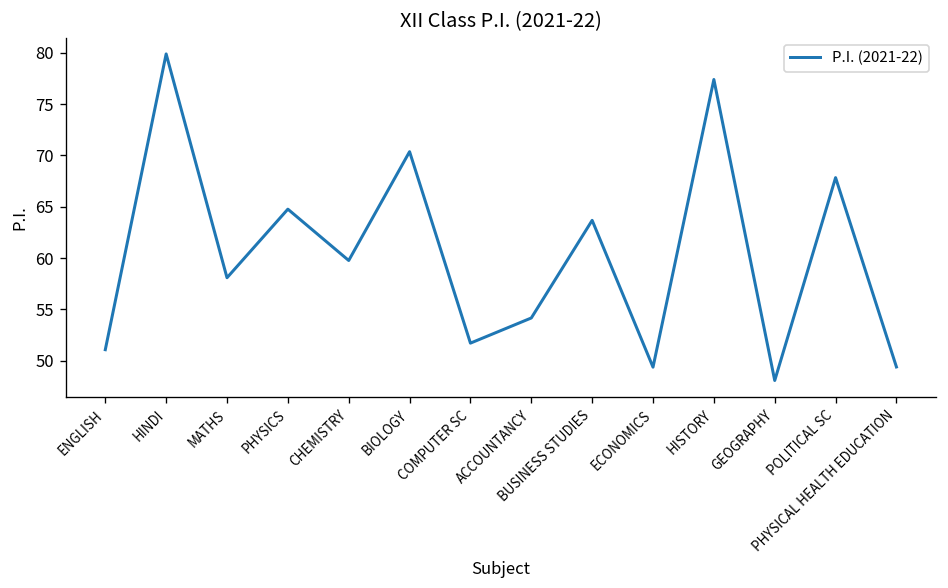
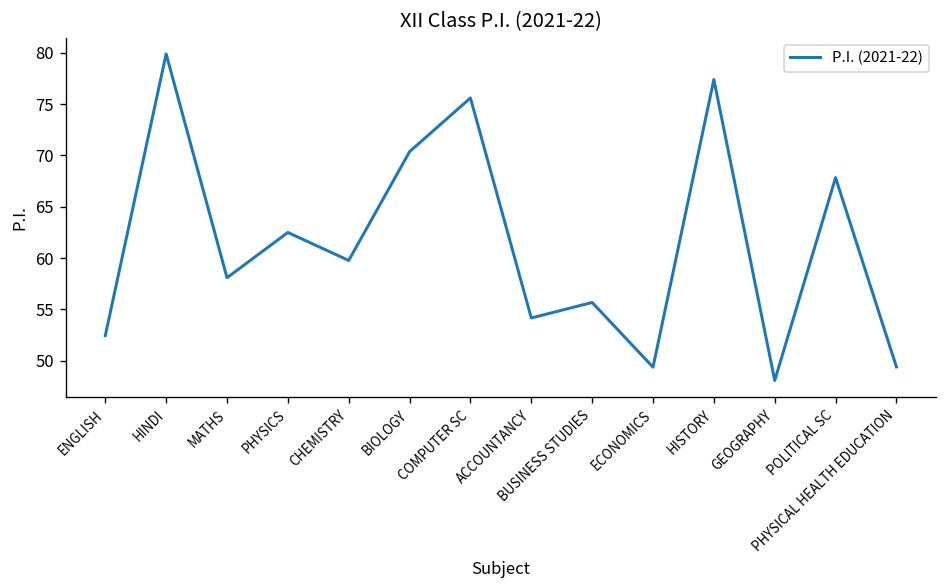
ENGLISH: 51 -> 52
PHYSICS: 65 -> 63
COMPUTER SC: 52 -> 76
BUSINESS STUDIES: 64 -> 56
